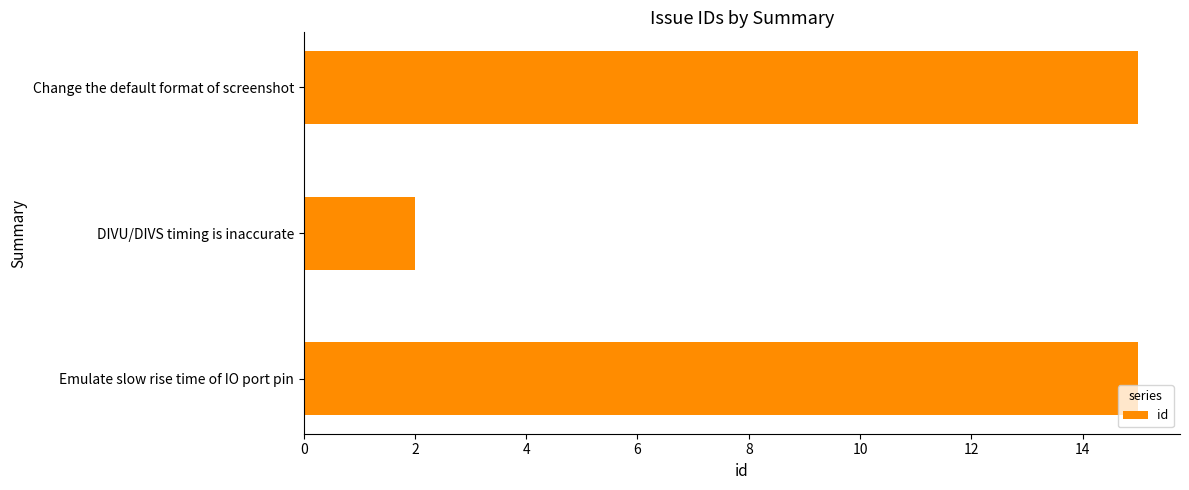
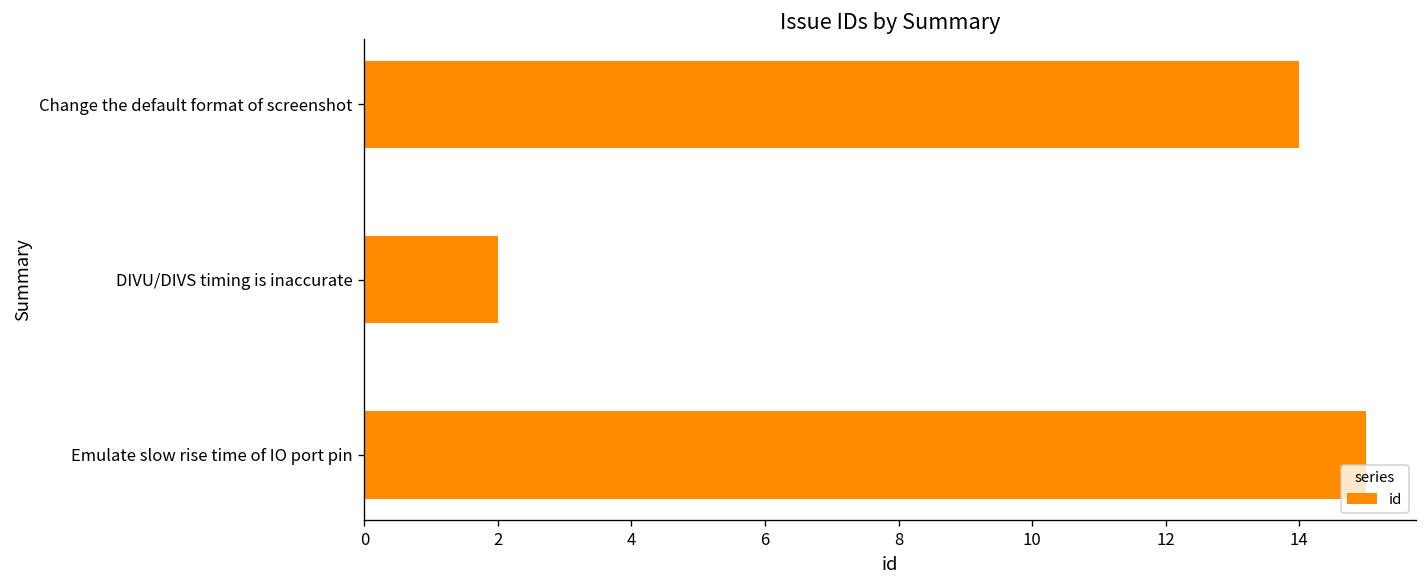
Change the default format of screenshot: 15 -> 14
